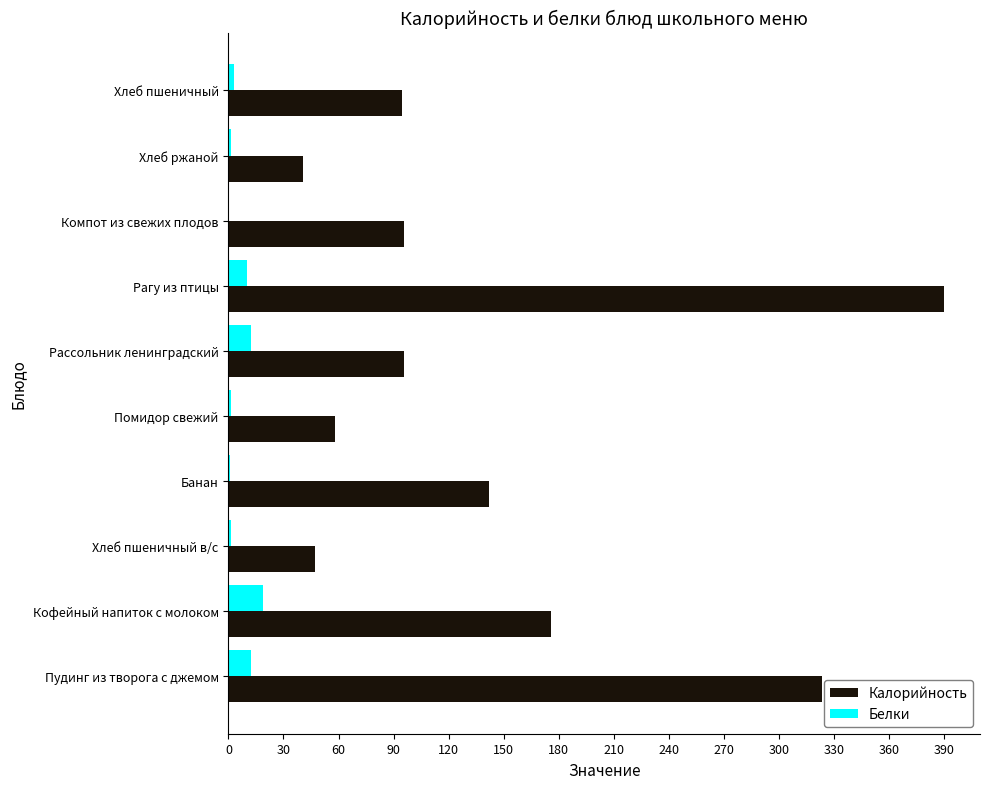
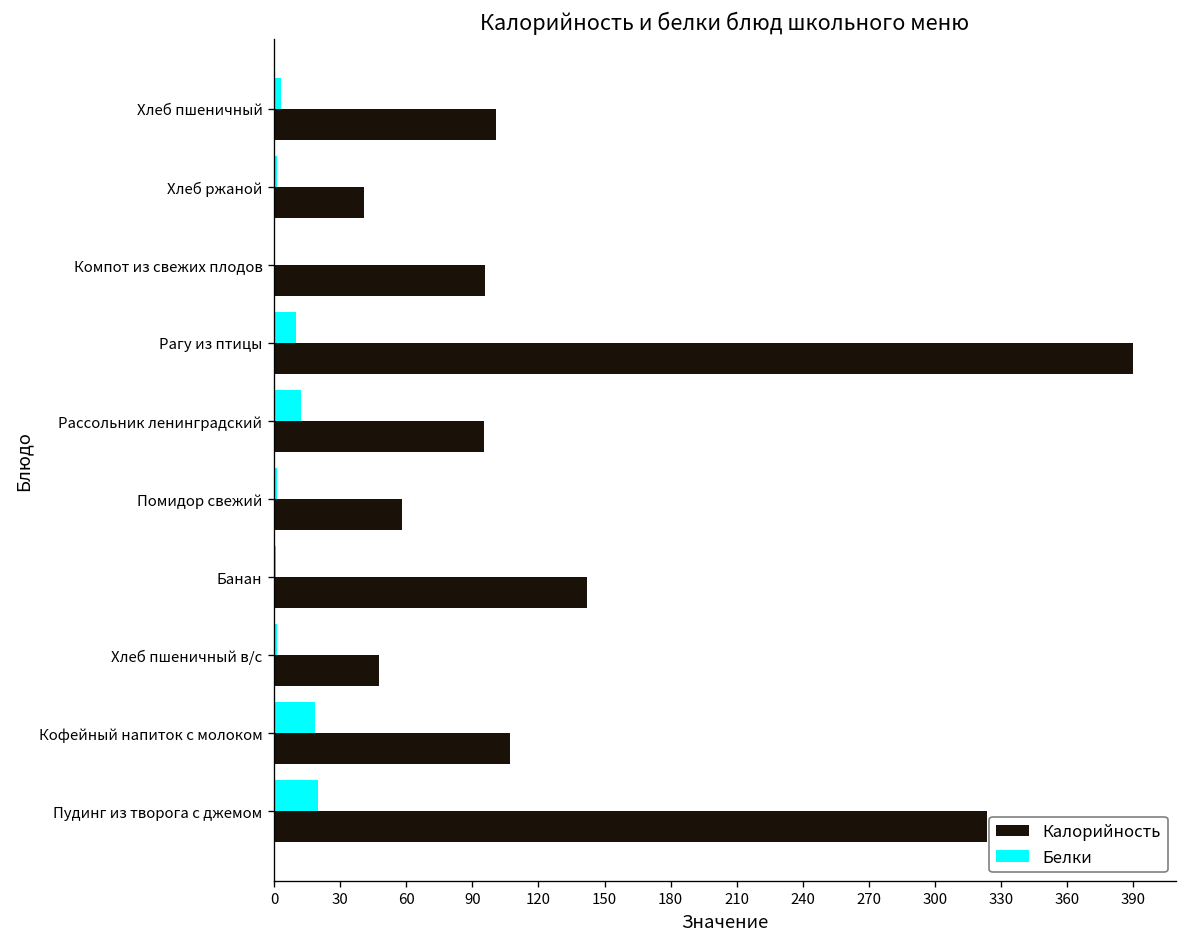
Калорийность, Хлеб пшеничный: 95 -> 101
Калорийность, Кофейный напиток с молоком: 176 -> 107
Белки, Пудинг из творога с джемом: 12 -> 20
